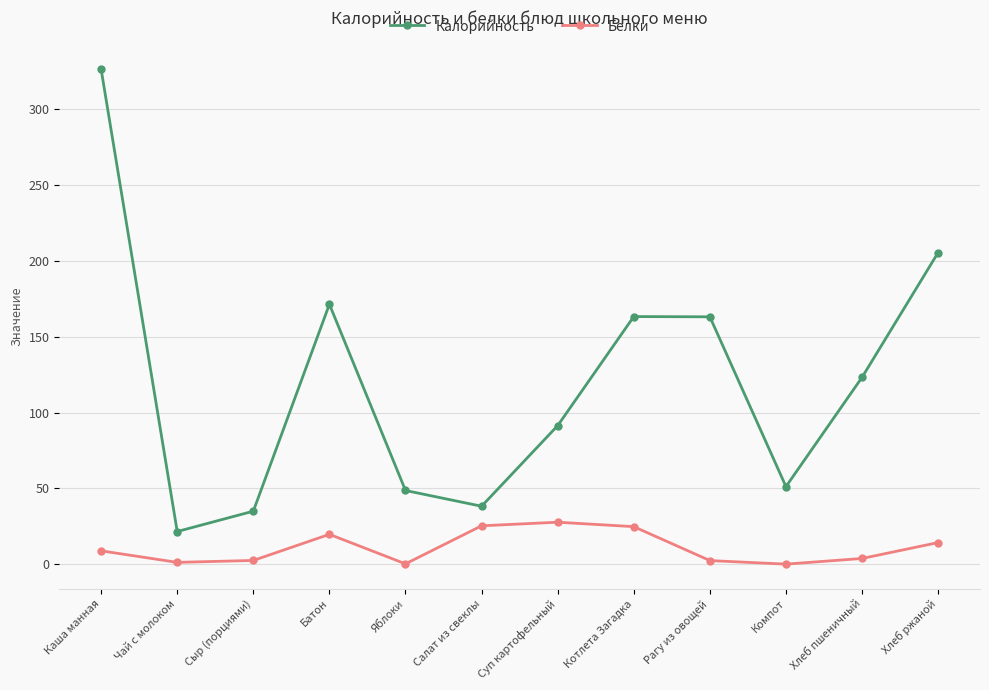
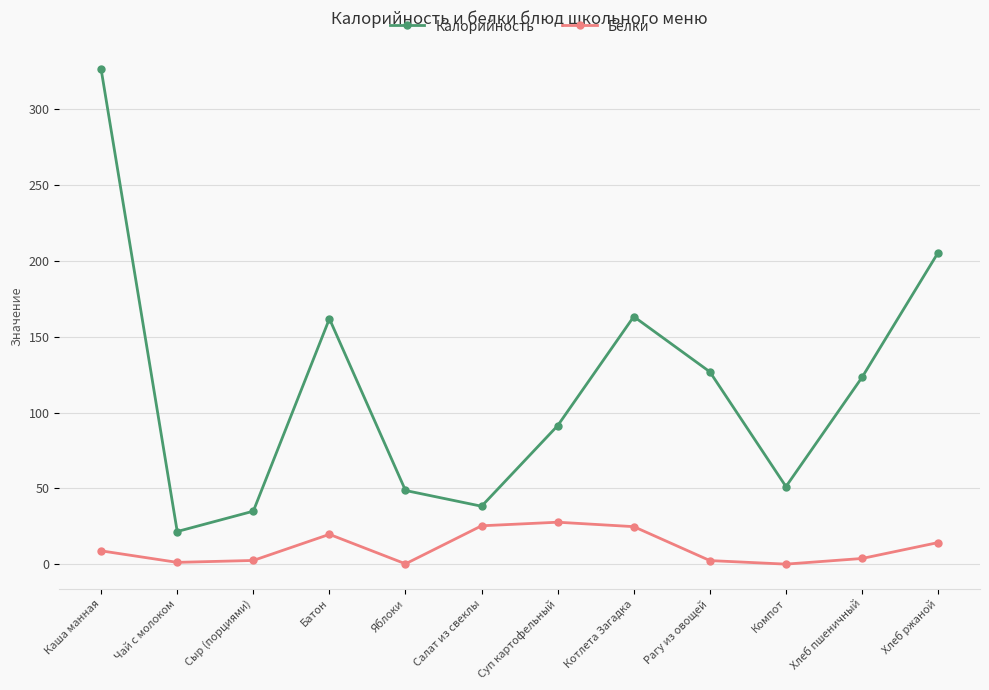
Калорийность, Батон: 171 -> 162
Калорийность, Рагу из овощей: 163 -> 127
